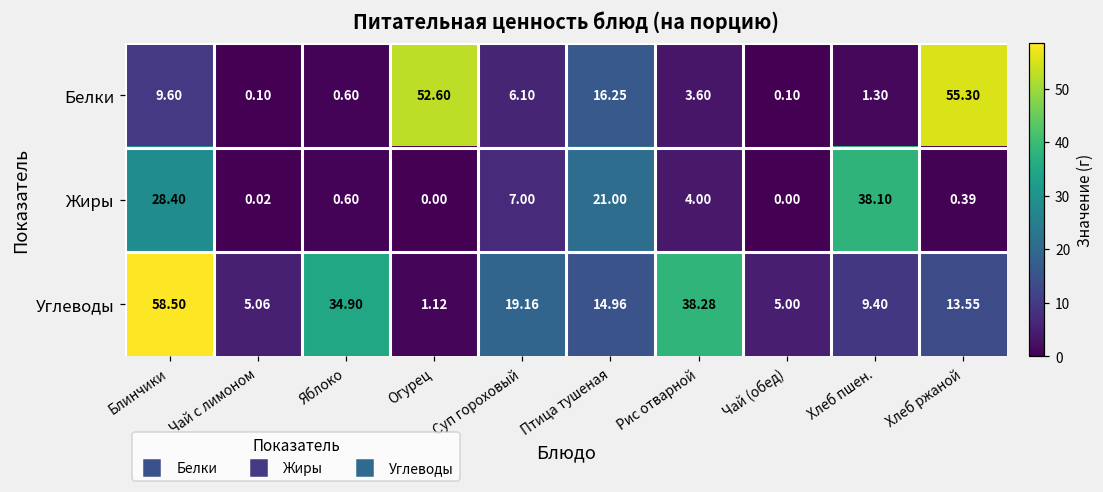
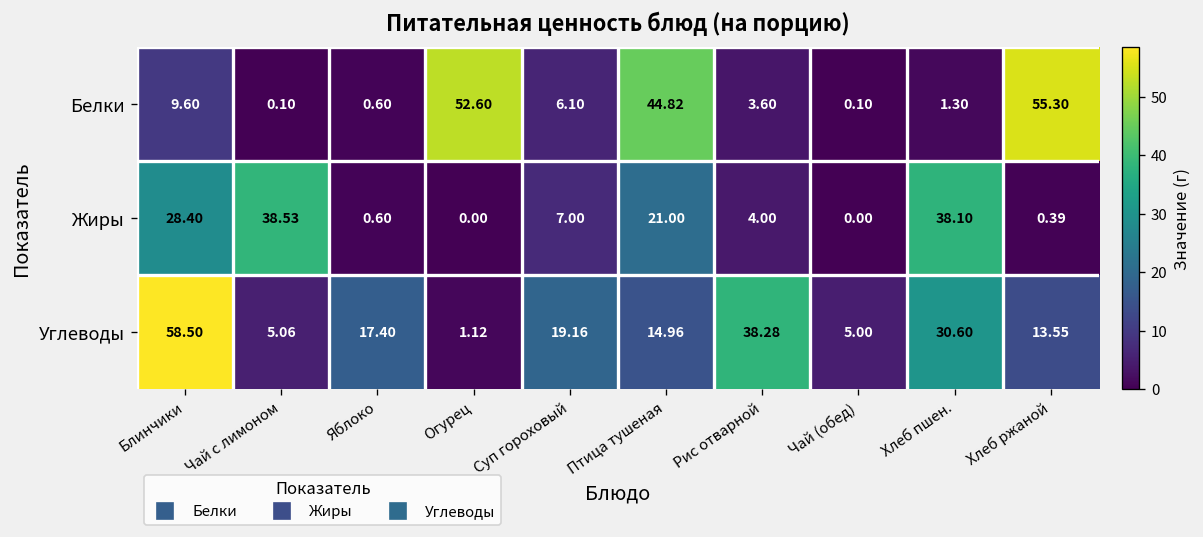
Белки, Птица тушеная: 16.25 -> 44.82
Жиры, Чай с лимоном: 0.02 -> 38.53
Углеводы, Яблоко: 34.90 -> 17.40
Углеводы, Хлеб пшен.: 9.40 -> 30.60
